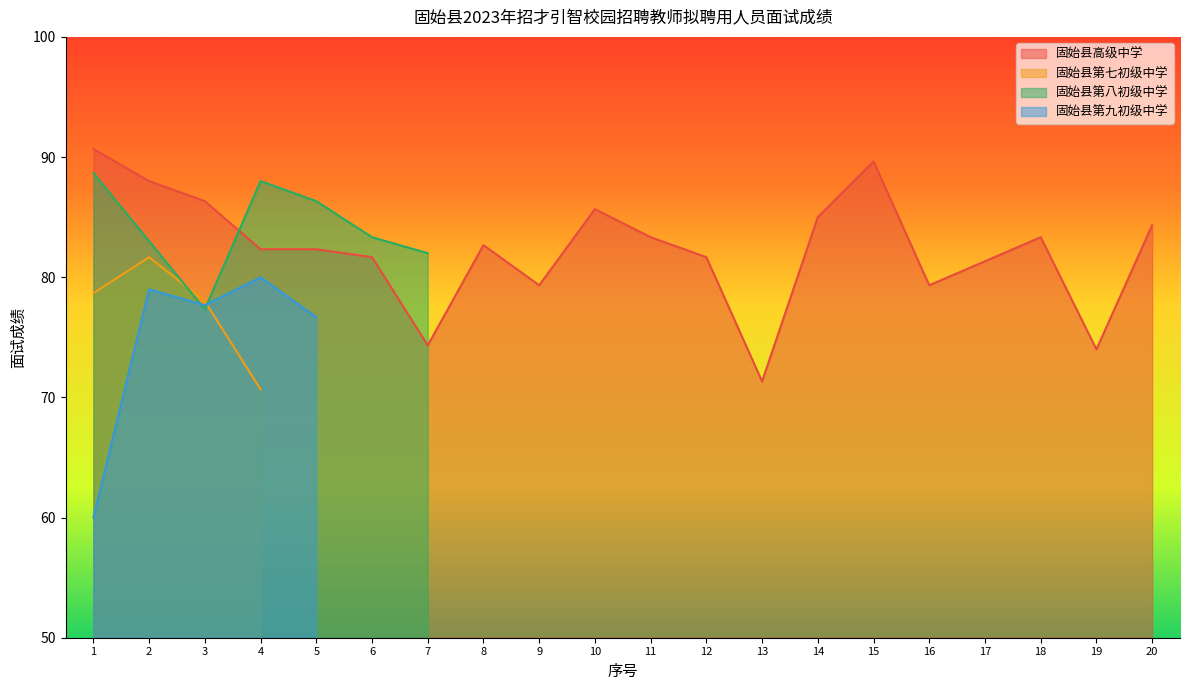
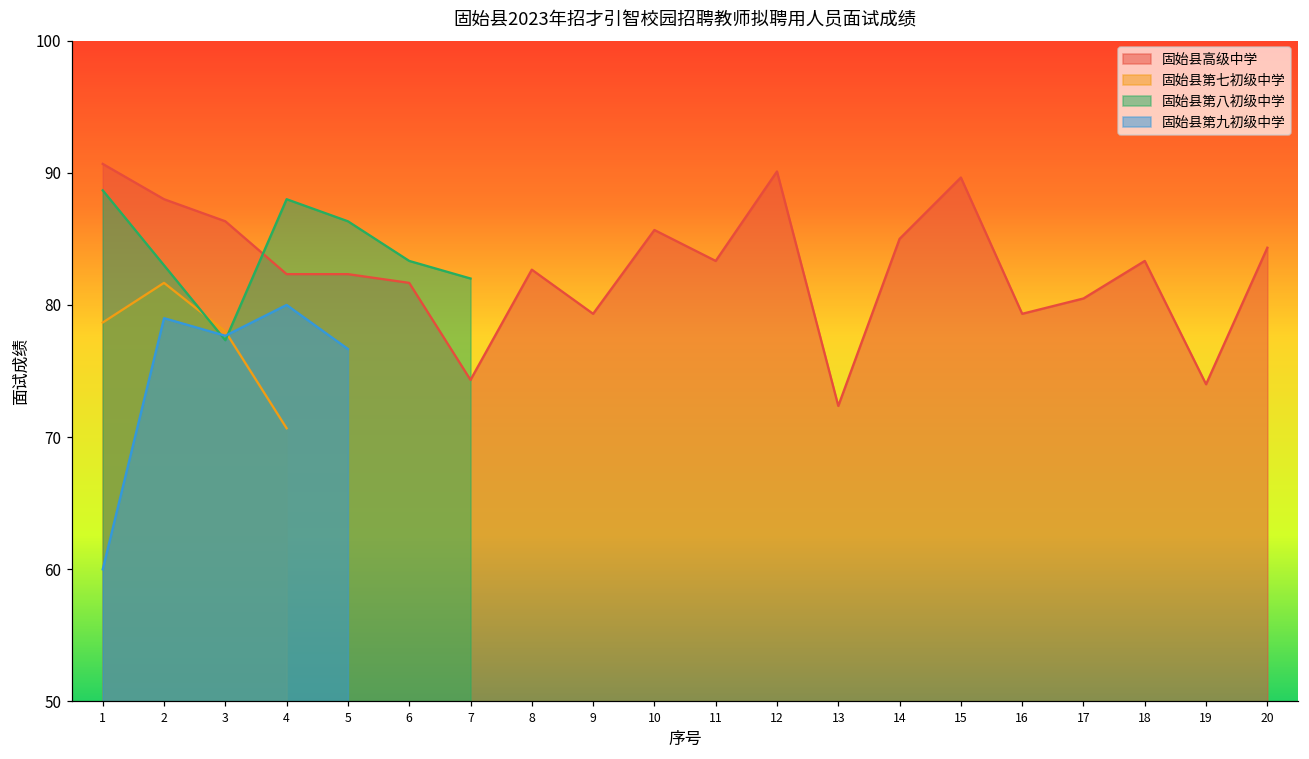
固始县高级中学, 12: 81.7 -> 90.1
固始县高级中学, 13: 71.3 -> 72.4
固始县高级中学, 17: 81.3 -> 80.5
